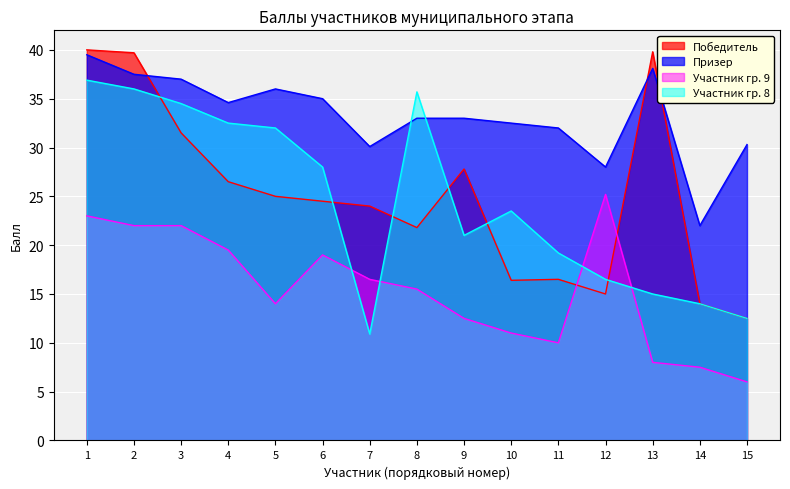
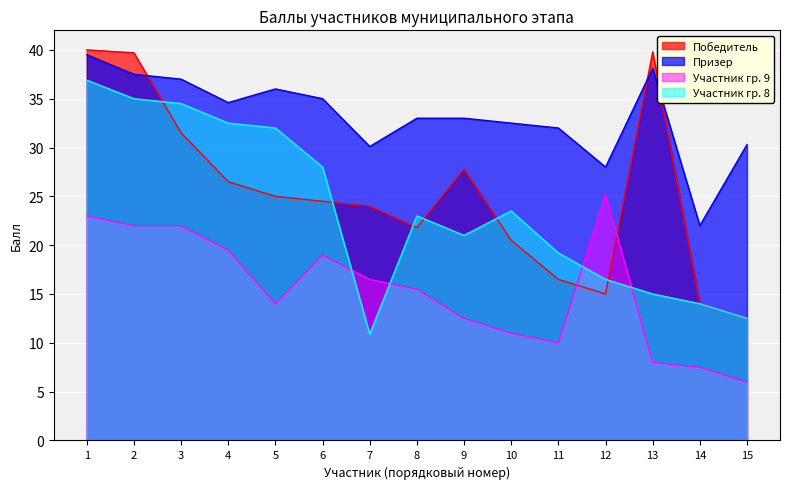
Участник гр. 8, 2: 36 -> 35
Участник гр. 8, 8: 36 -> 23
Победитель, 10: 16 -> 21
